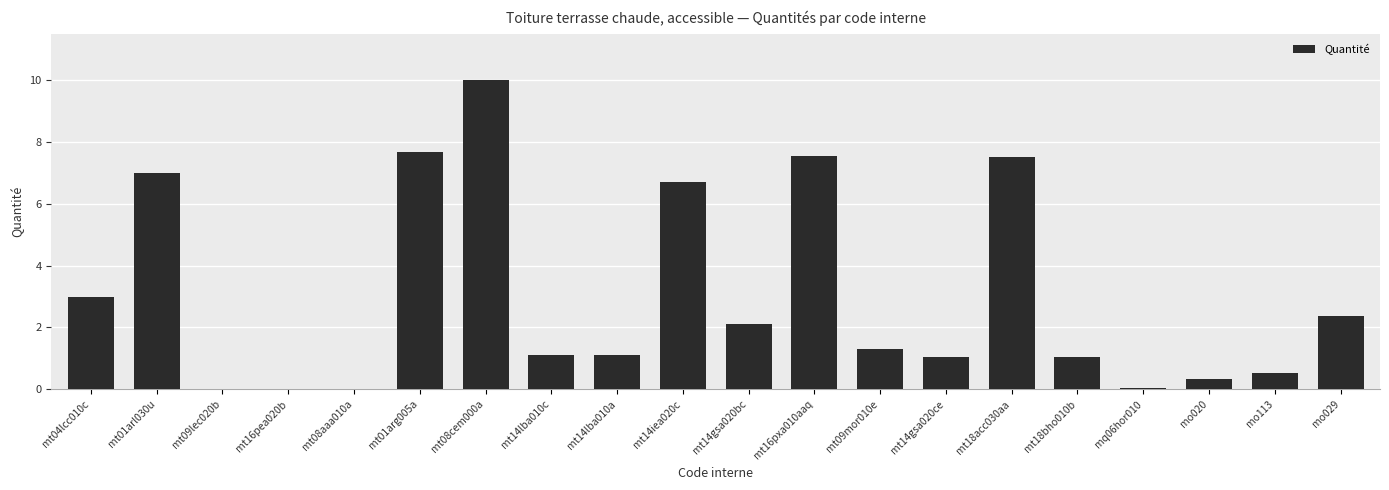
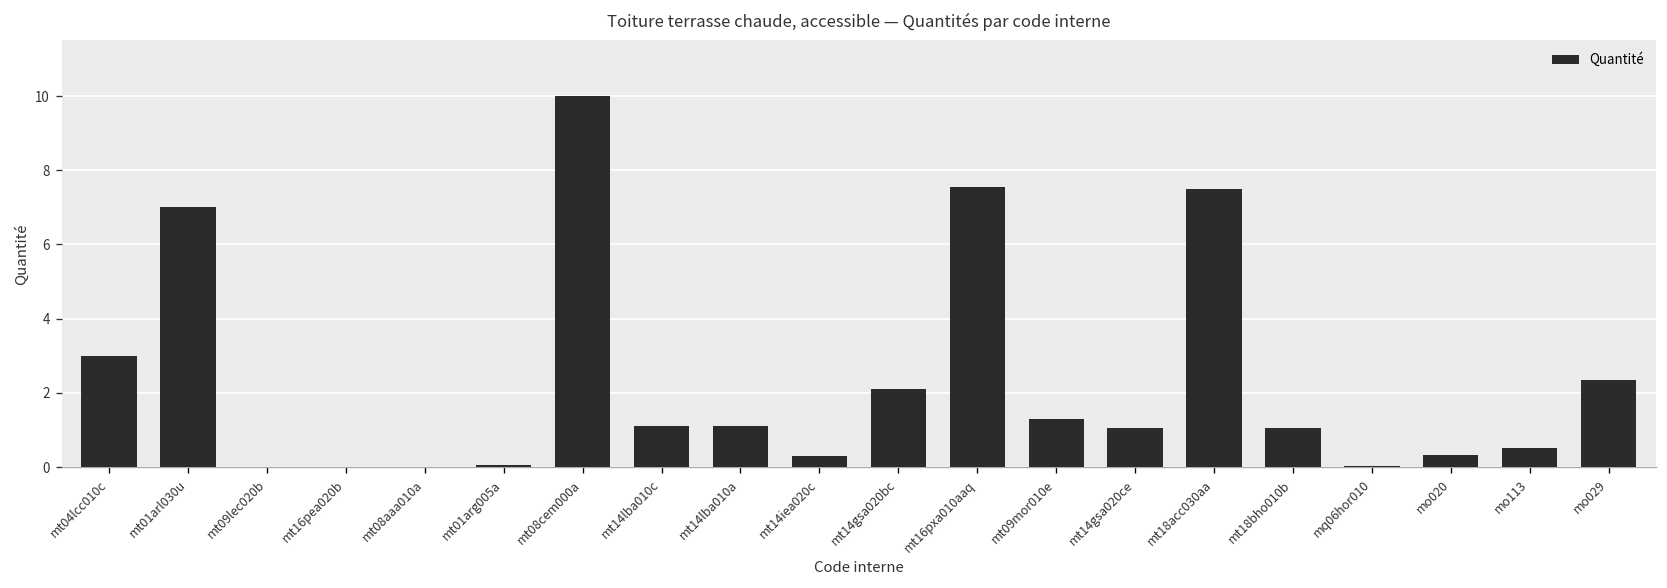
mt01arg005a: 7.7 -> 0.1
mt14iea020c: 6.7 -> 0.3
